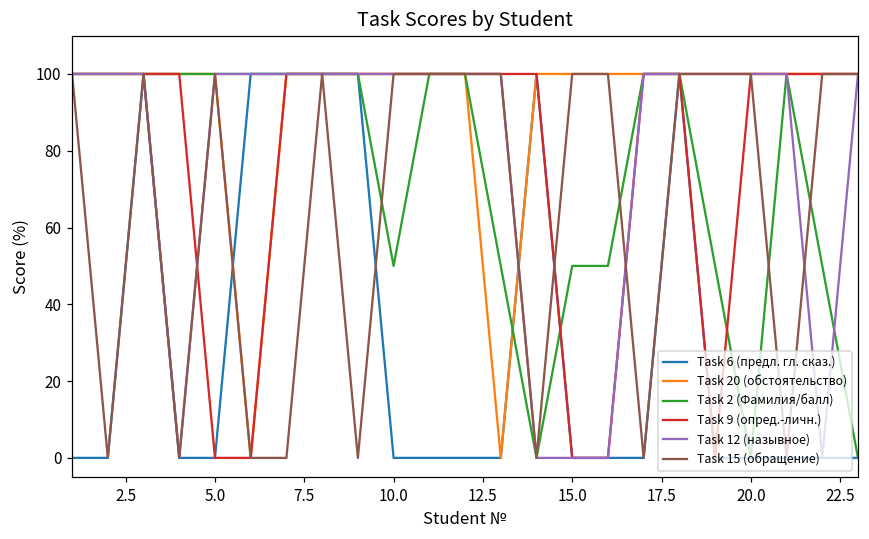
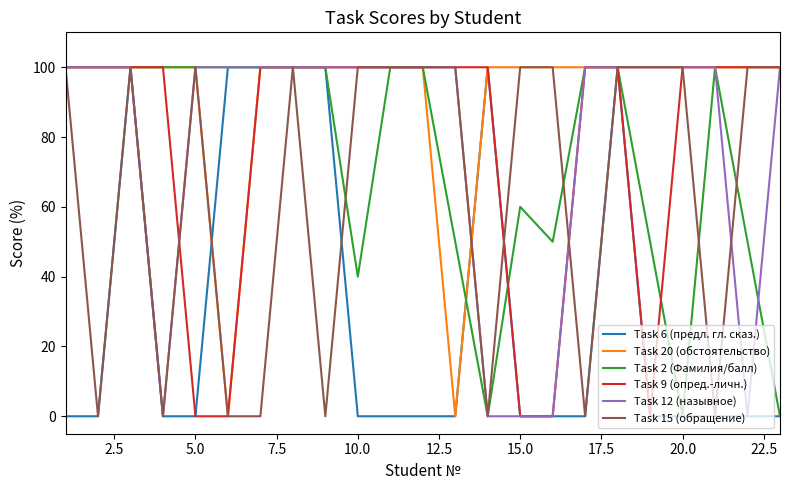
Task 2 (Фамилия/балл), 10.0: 50 -> 40
Task 2 (Фамилия/балл), 15.0: 50 -> 60
